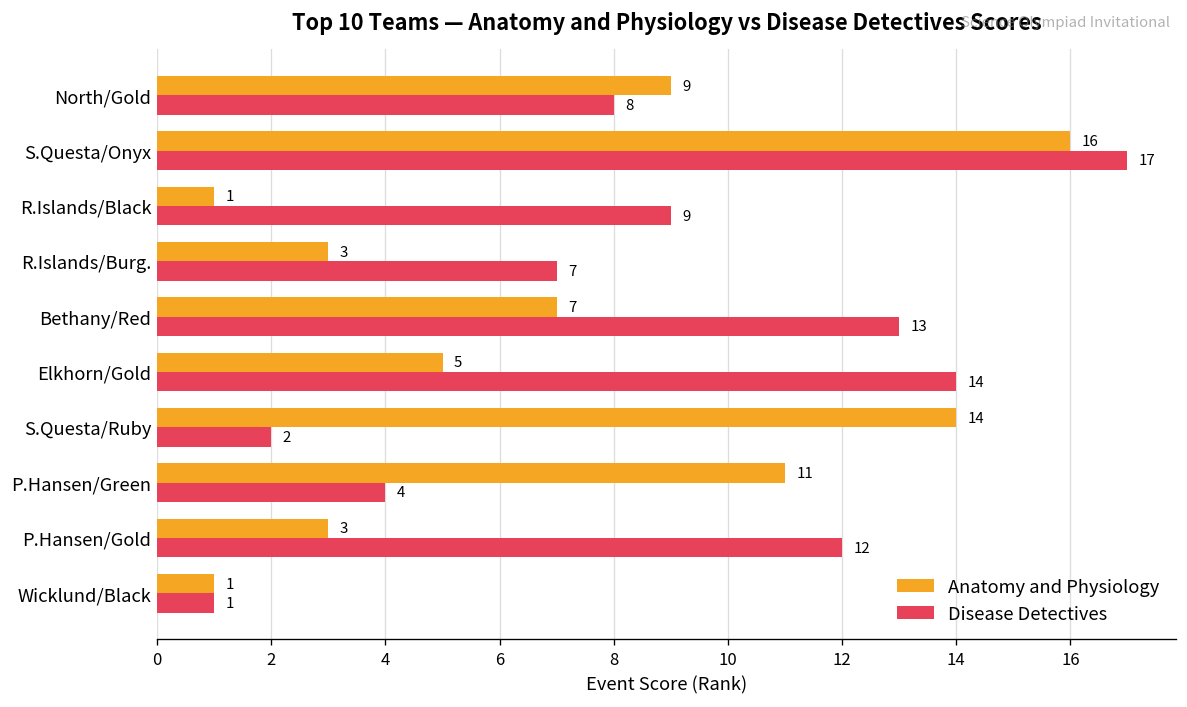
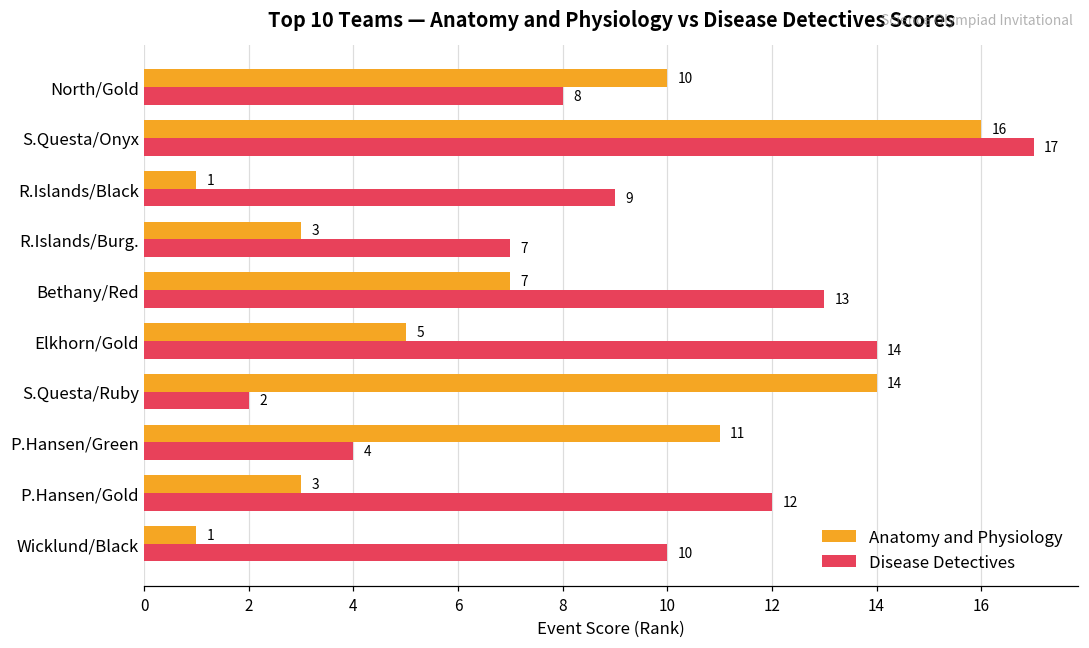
Anatomy and Physiology, North/Gold: 9 -> 10
Disease Detectives, Wicklund/Black: 1 -> 10
